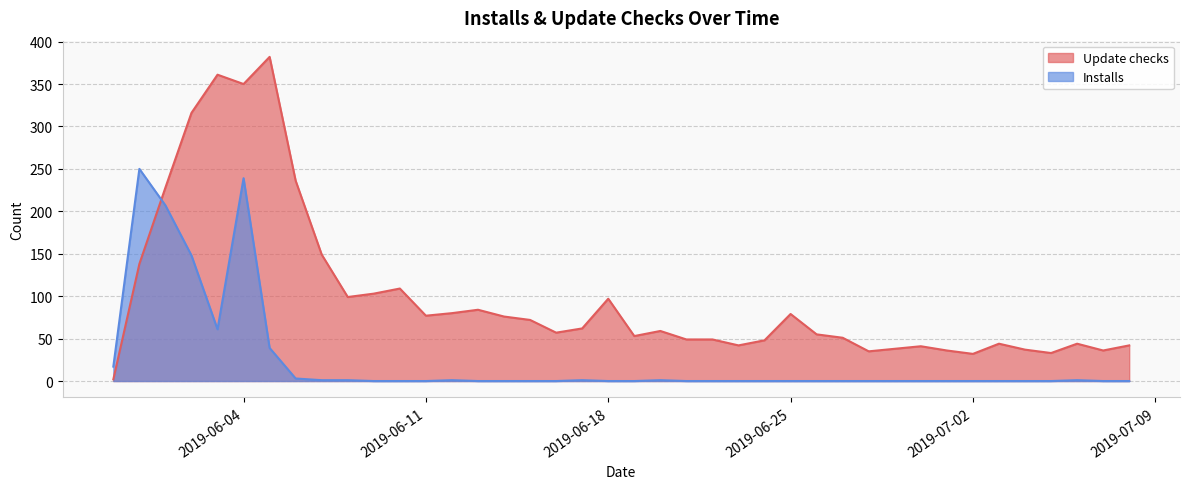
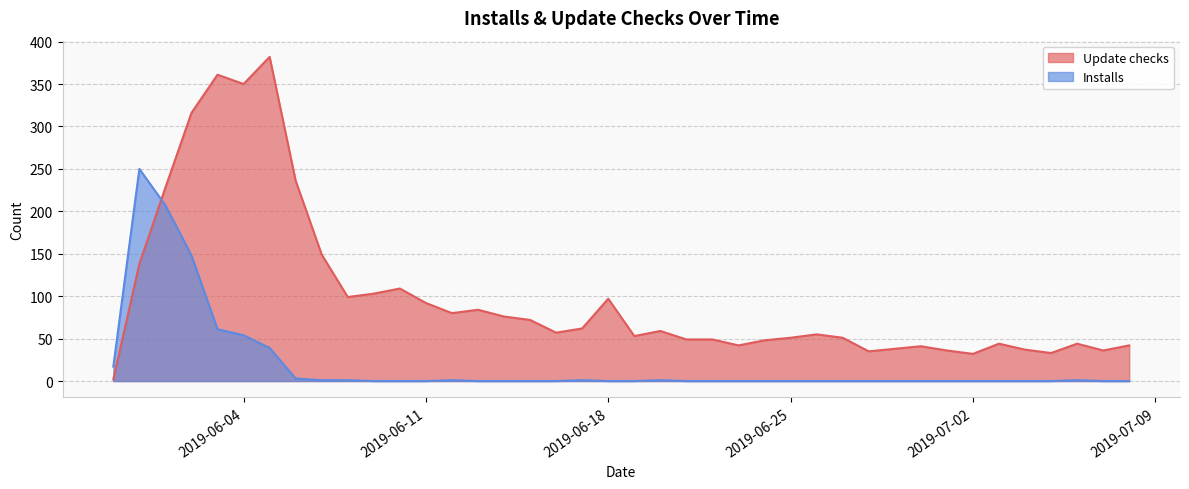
Installs, 2019-06-04: 240 -> 50
Update checks, 2019-06-11: 80 -> 90
Update checks, 2019-06-25: 80 -> 50
